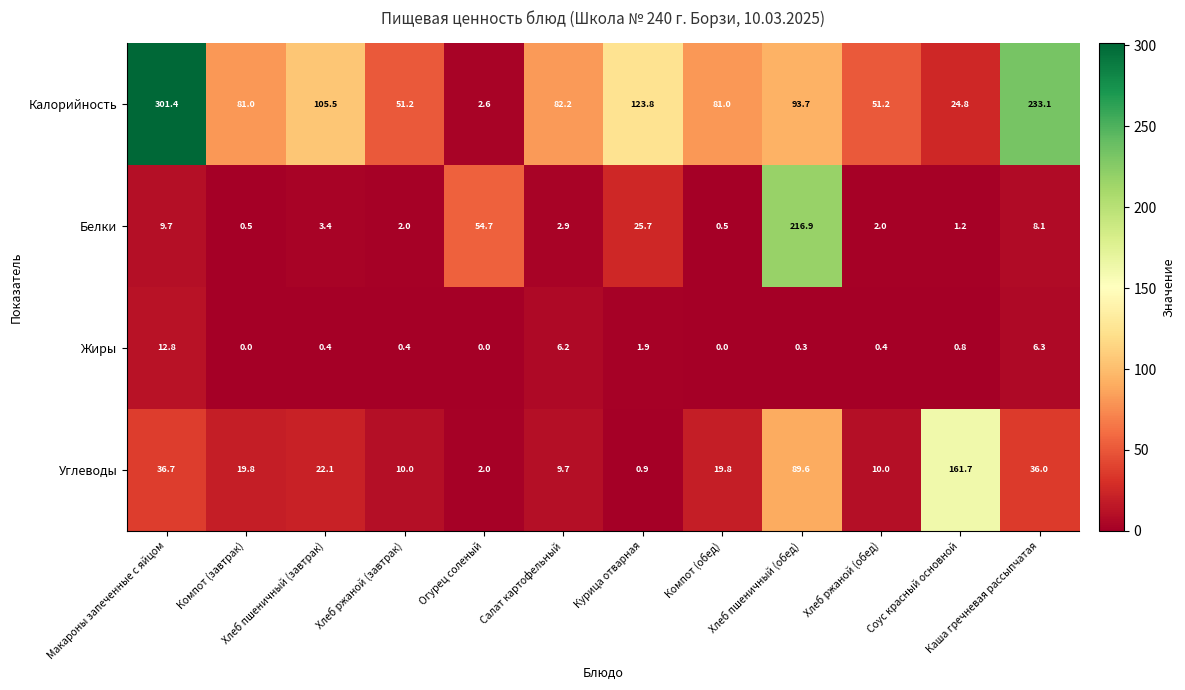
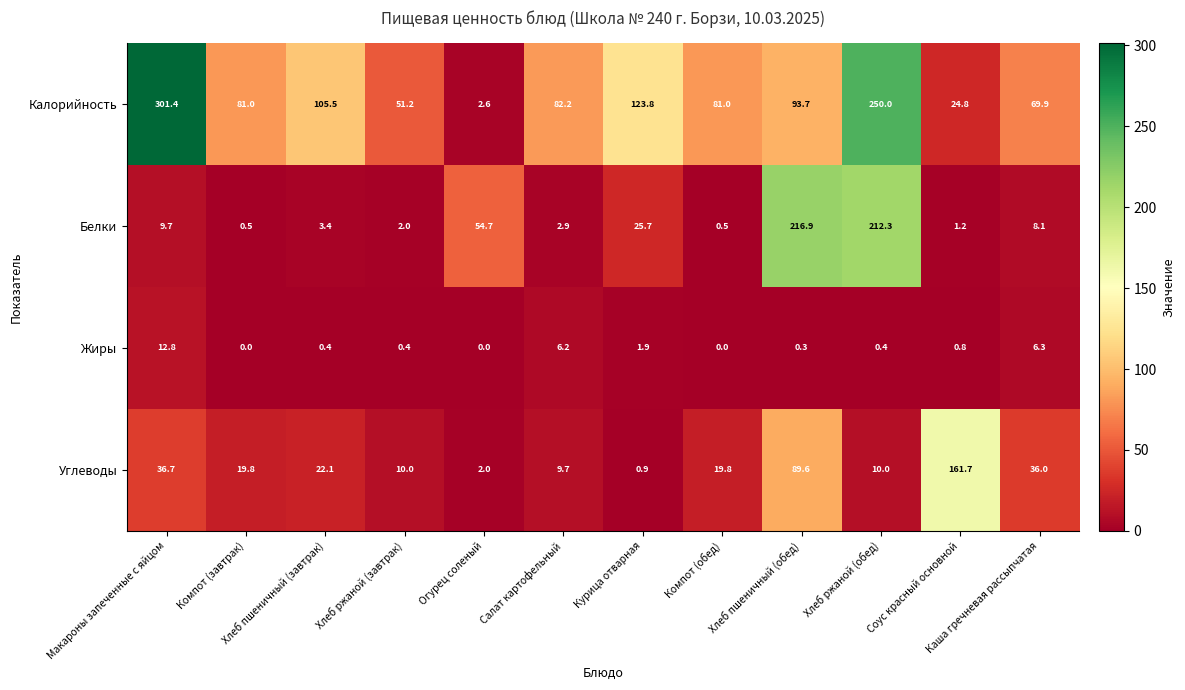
Калорийность, Хлеб ржаной (обед): 51.2 -> 250.0
Калорийность, Каша гречневая рассыпчатая: 233.1 -> 69.9
Белки, Хлеб ржаной (обед): 2.0 -> 212.3
